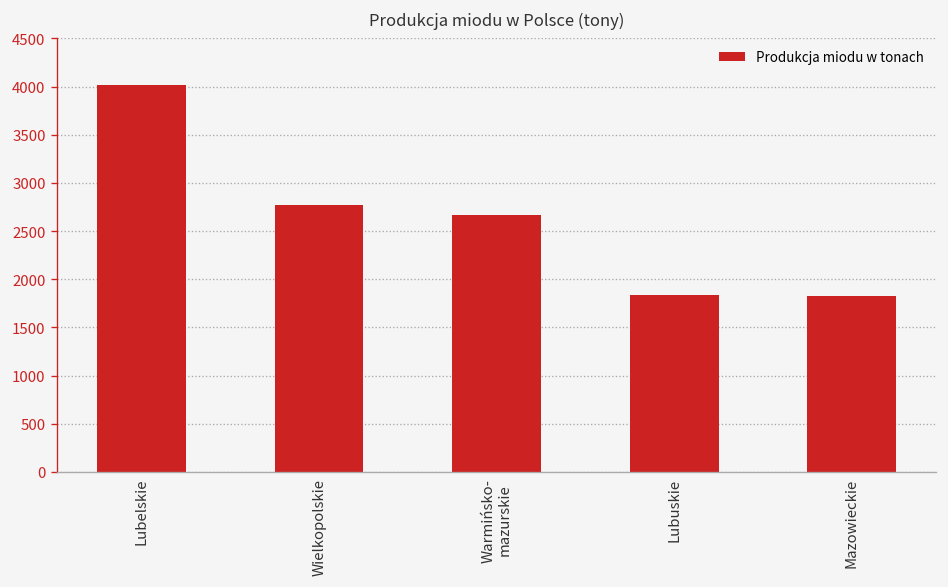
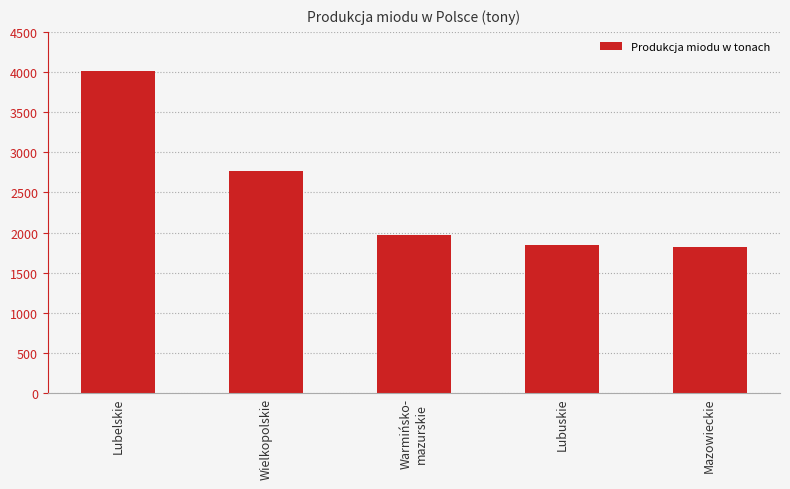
Warmińsko- mazurskie: 2700 -> 2000
